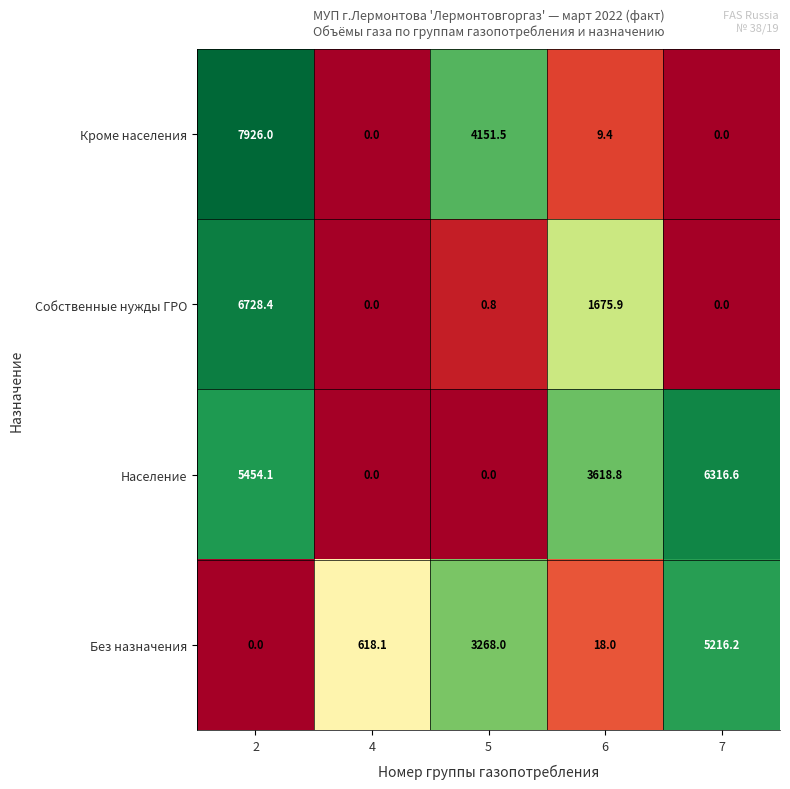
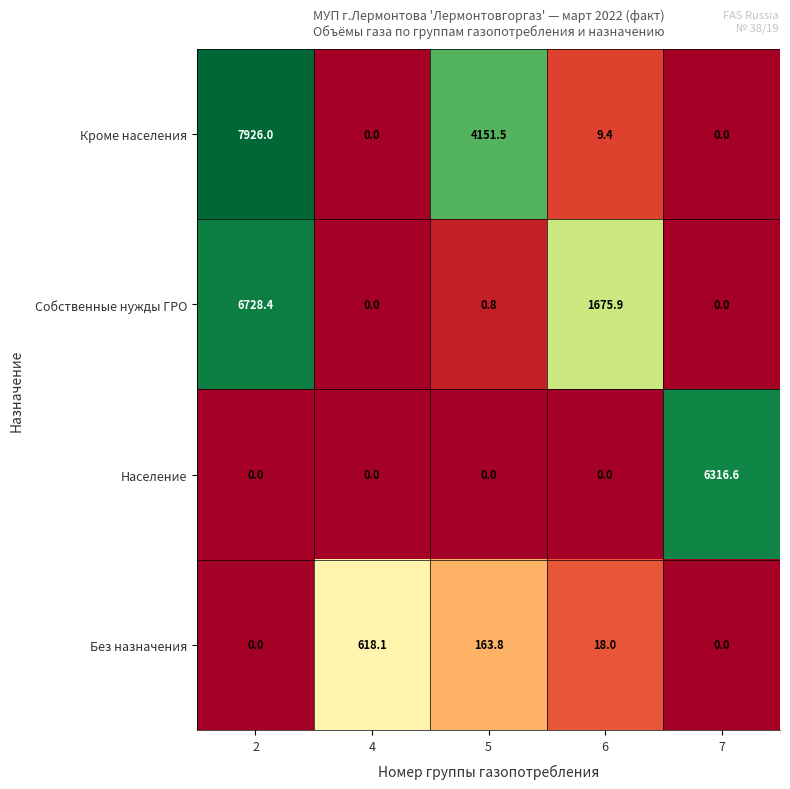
Население, 2: 5454.1 -> 0.0
Население, 6: 3618.8 -> 0.0
Без назначения, 5: 3268.0 -> 163.8
Без назначения, 7: 5216.2 -> 0.0
